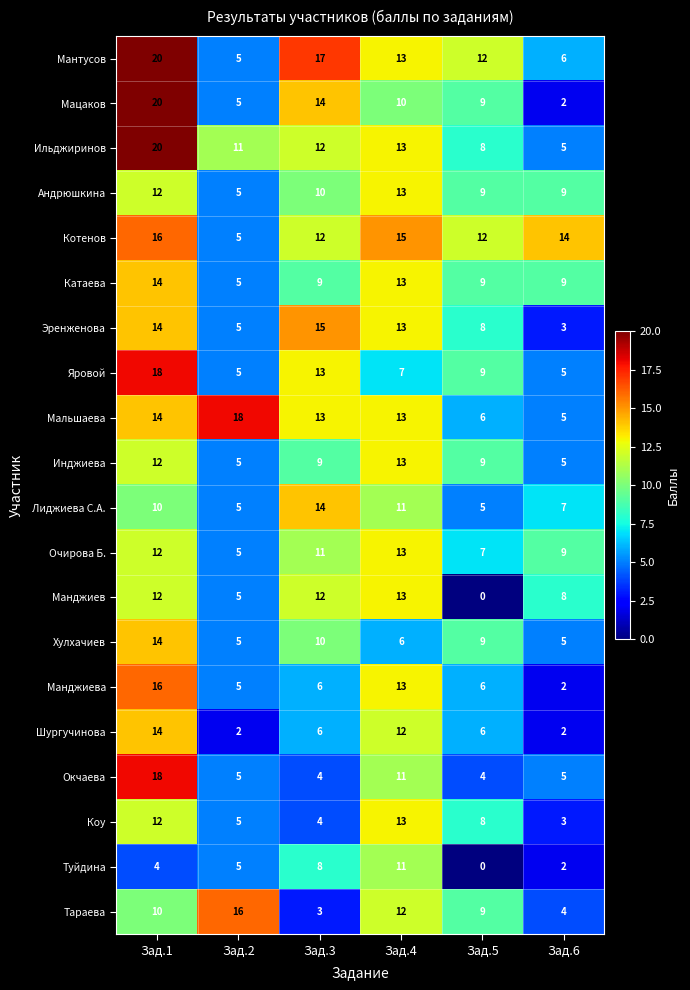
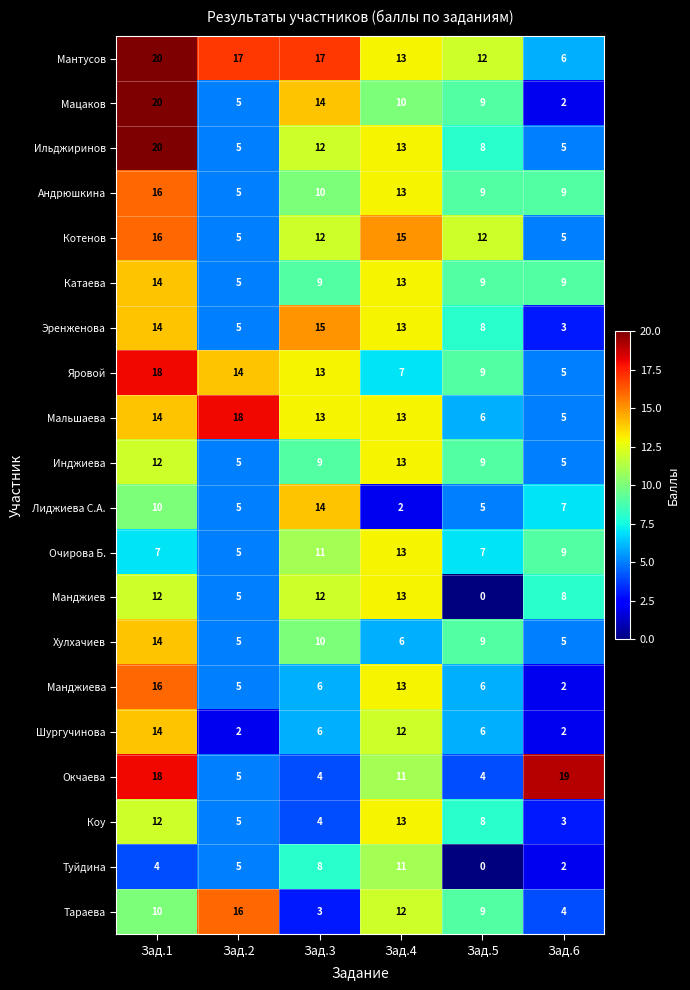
Мантусов, Зад.2: 5 -> 17
Ильджиринов, Зад.2: 11 -> 5
Андрюшкина, Зад.1: 12 -> 16
Котенов, Зад.6: 14 -> 5
Яровой, Зад.2: 5 -> 14
Лиджиева С.А., Зад.4: 11 -> 2
Очирова Б., Зад.1: 12 -> 7
Окчаева, Зад.6: 5 -> 19
